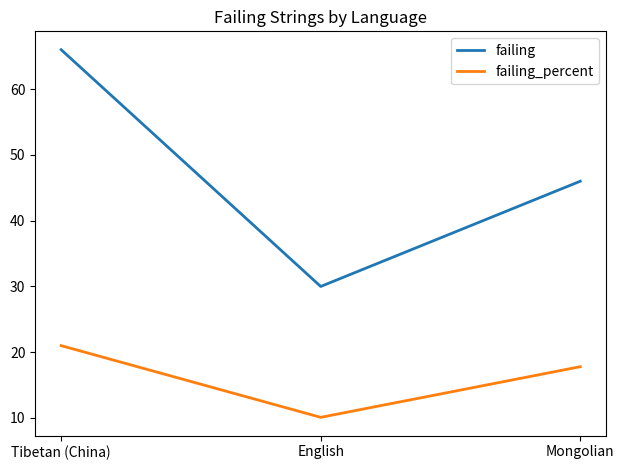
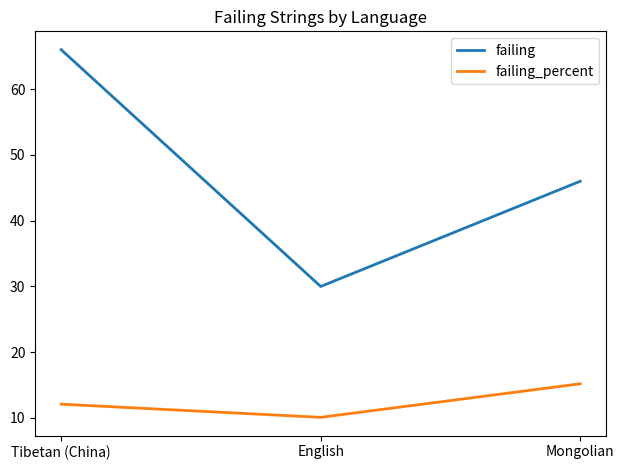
failing_percent, Tibetan (China): 21 -> 12
failing_percent, Mongolian: 18 -> 15
